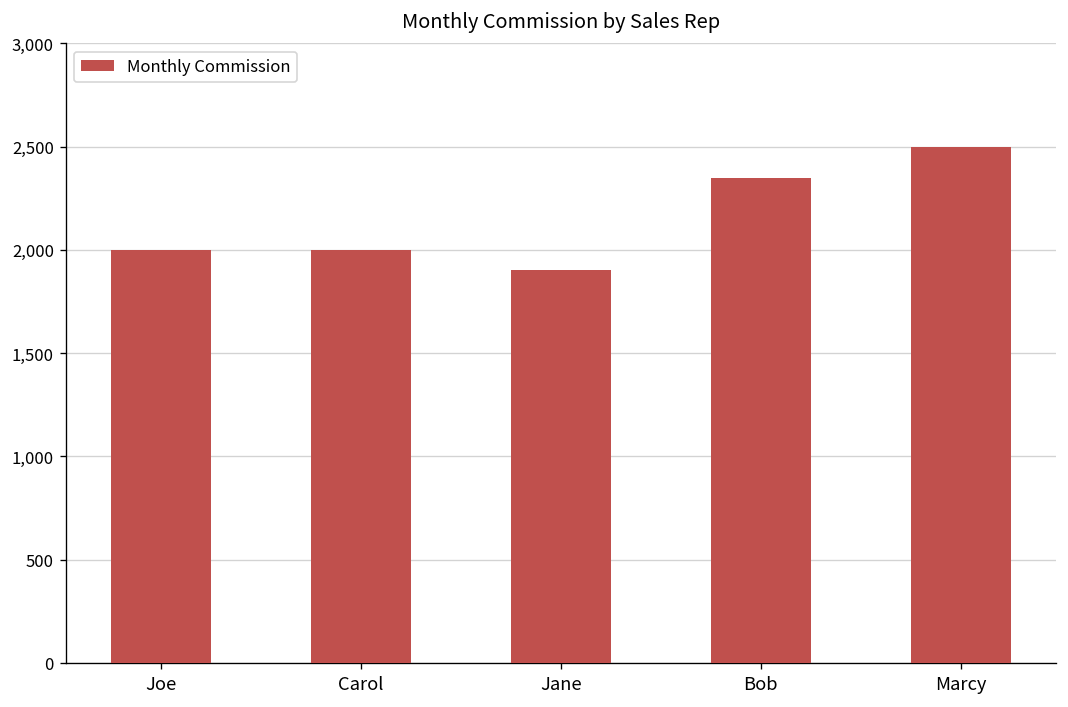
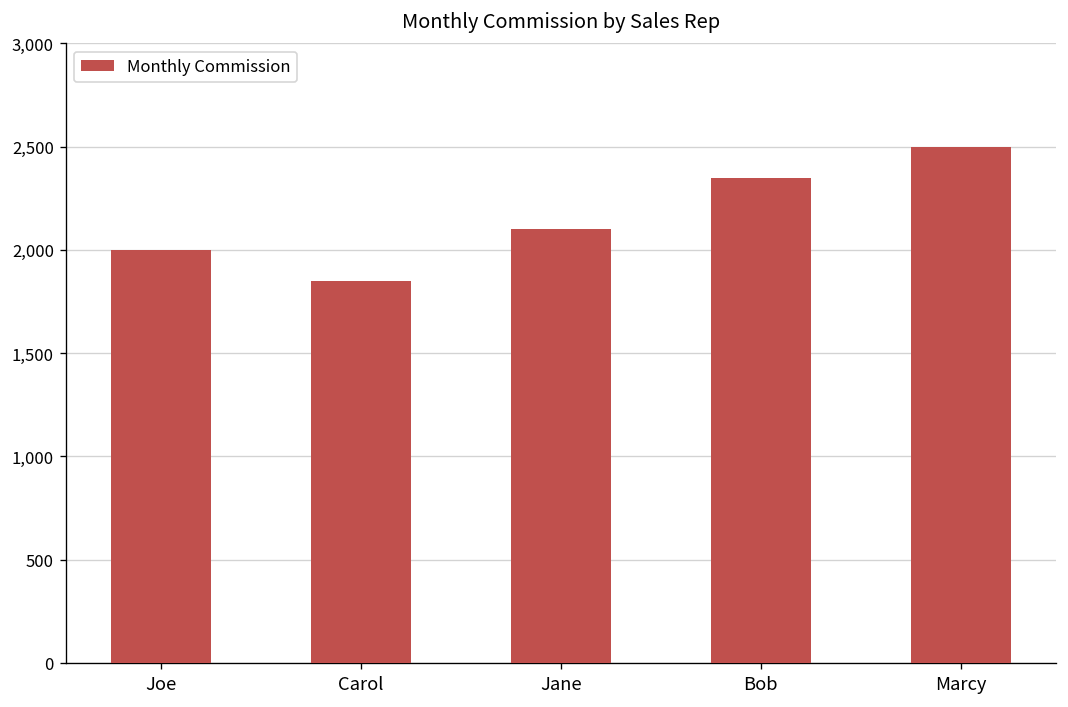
Carol: 2,000 -> 1,850
Jane: 1,900 -> 2,100
